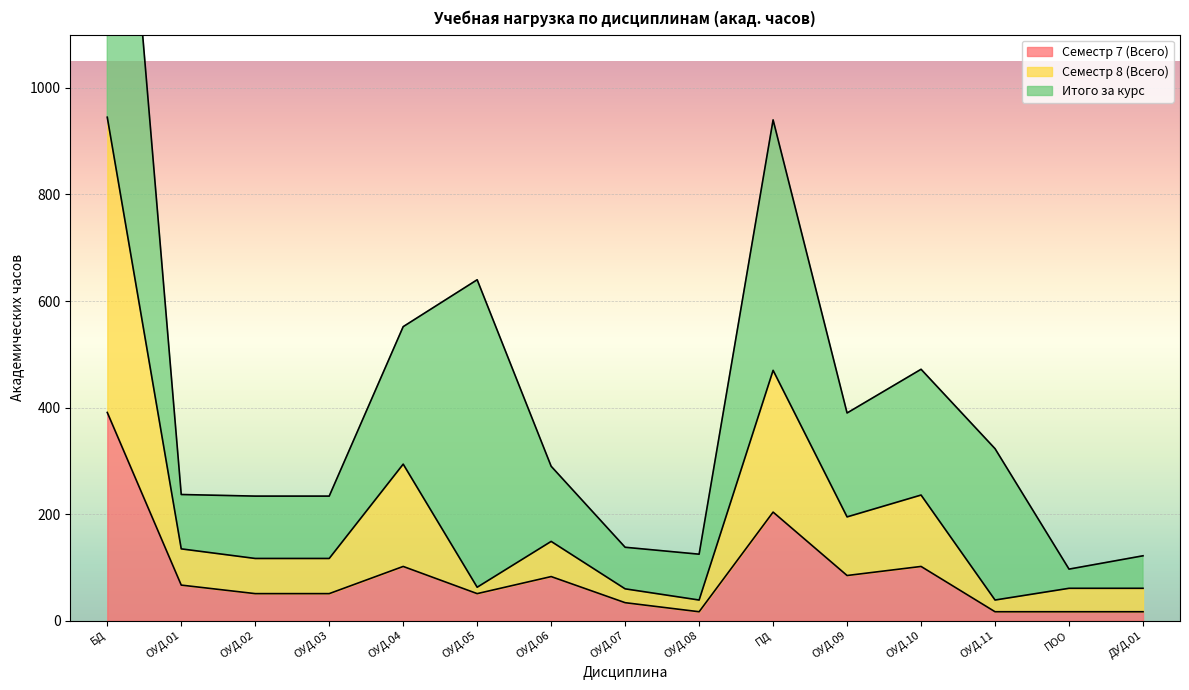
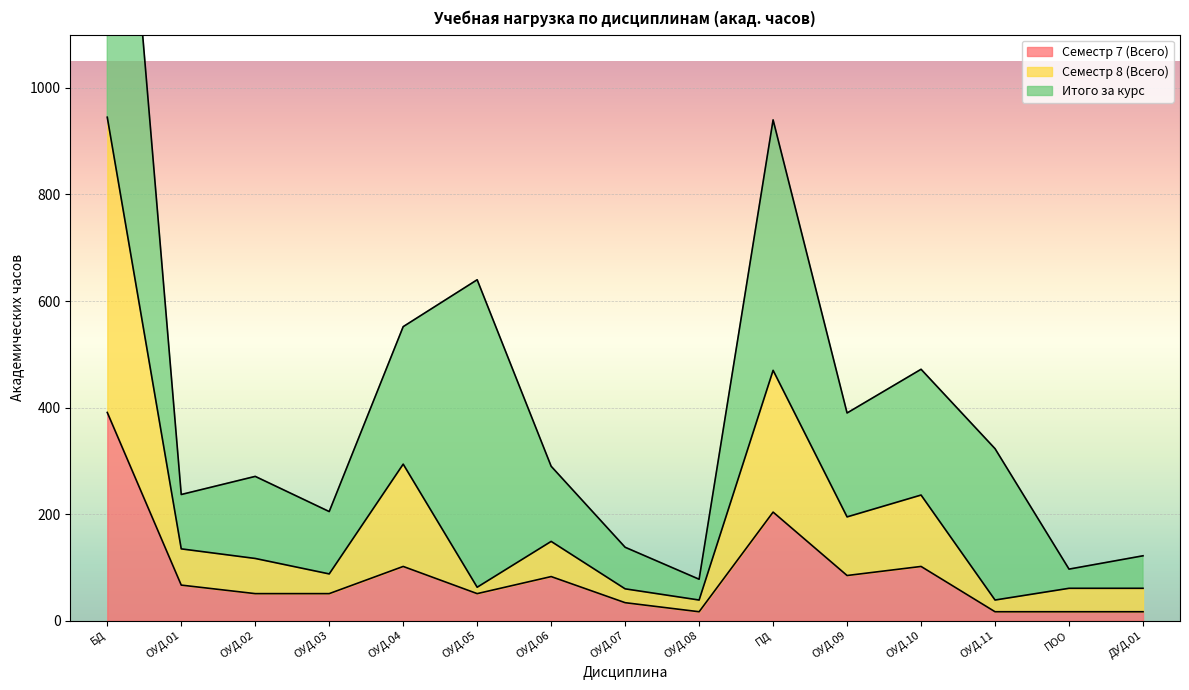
Итого за курс, ОУД.02: 120 -> 150
Семестр 8 (Всего), ОУД.03: 70 -> 40
Итого за курс, ОУД.08: 90 -> 40
